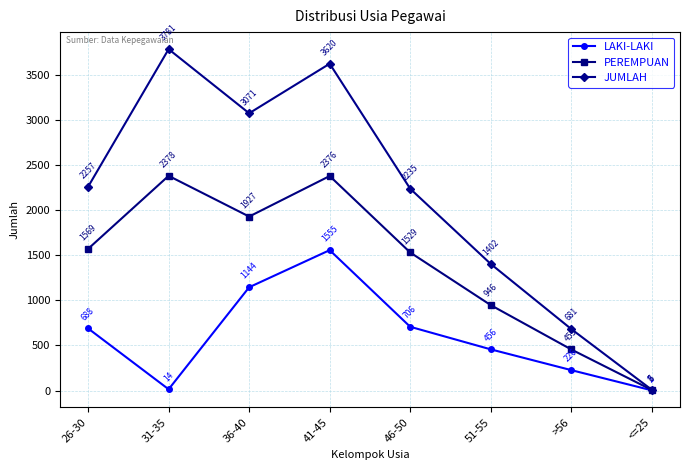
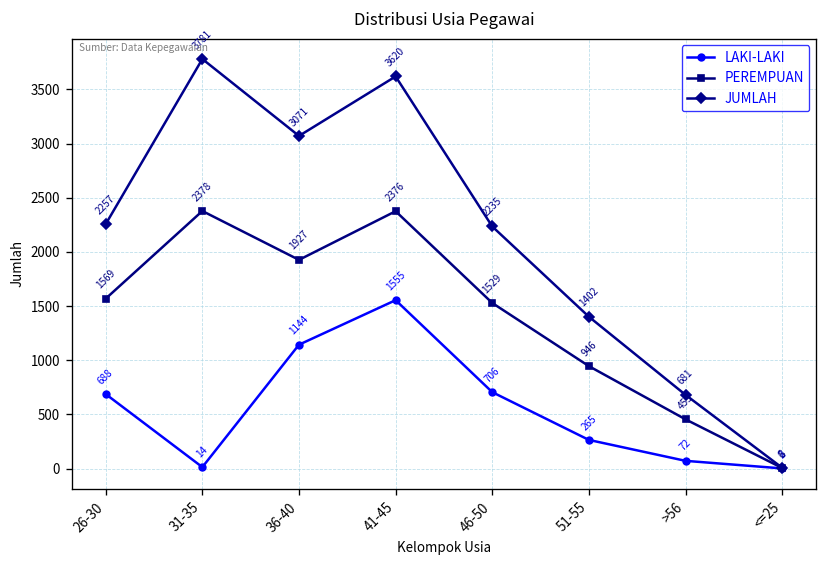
LAKI-LAKI, 51-55: 456 -> 265
LAKI-LAKI, >56: 226 -> 72
